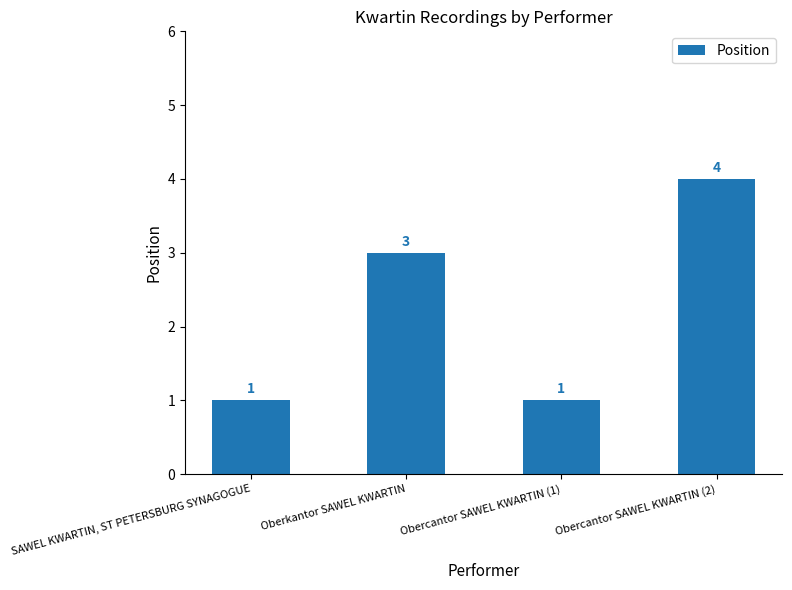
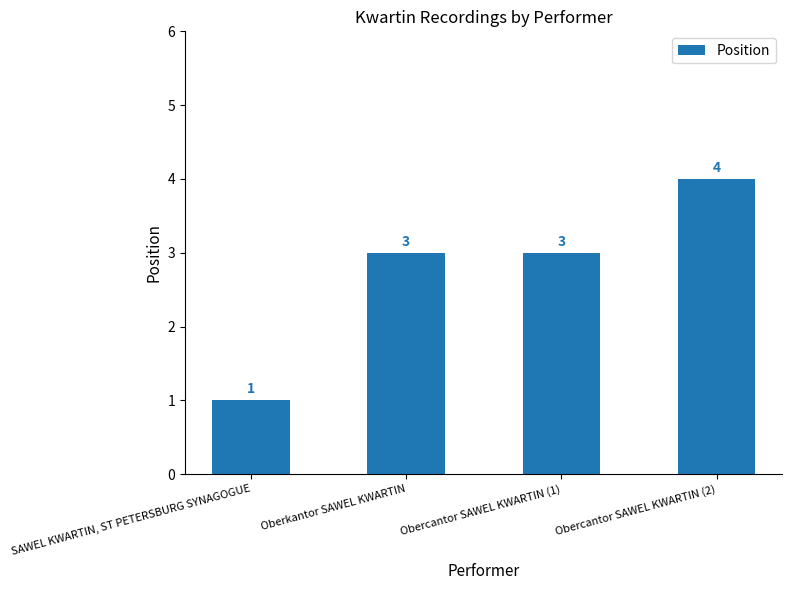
Obercantor SAWEL KWARTIN (1): 1 -> 3
